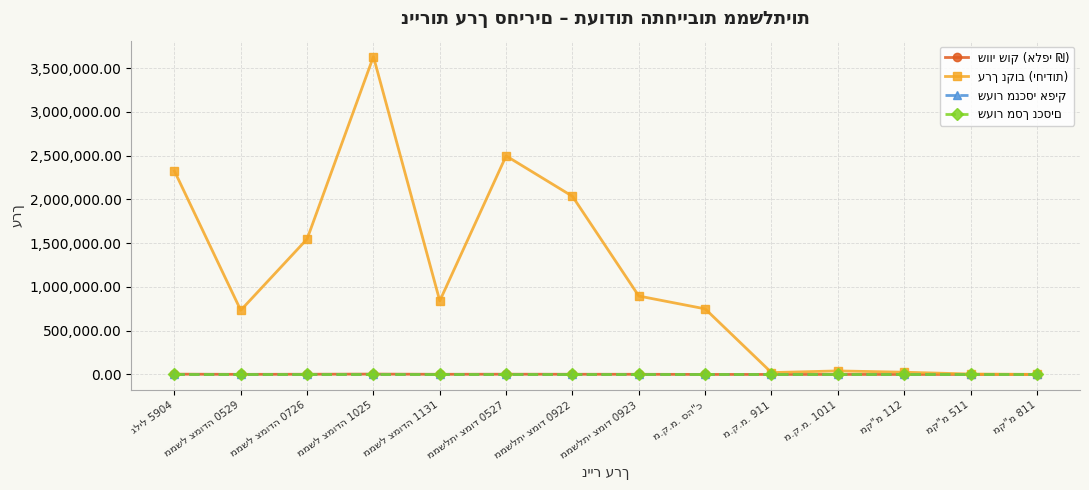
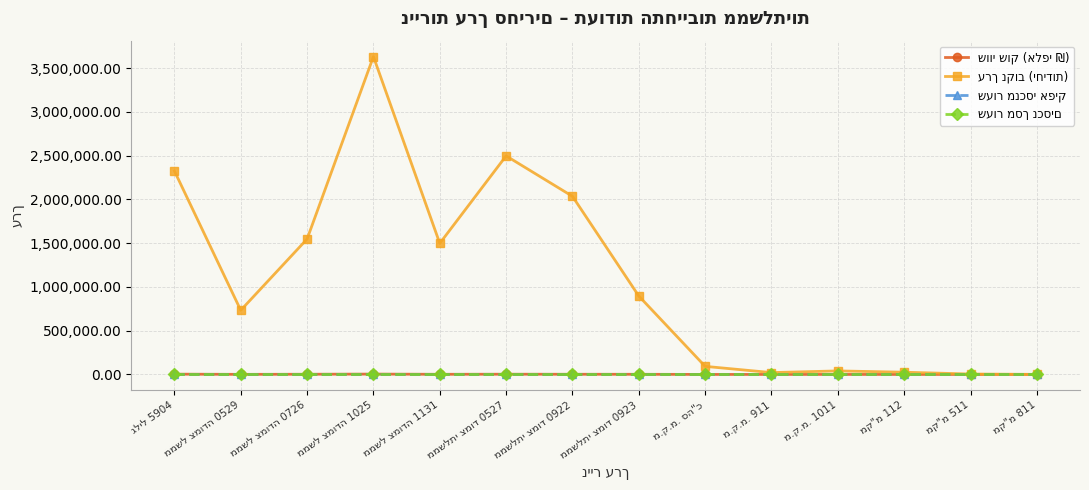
ערך נקוב (יחידות), ממשל צמודה 1131: 800,000 -> 1,500,000
ערך נקוב (יחידות), מ.ק.מ. סה"כ: 700,000 -> 100,000
